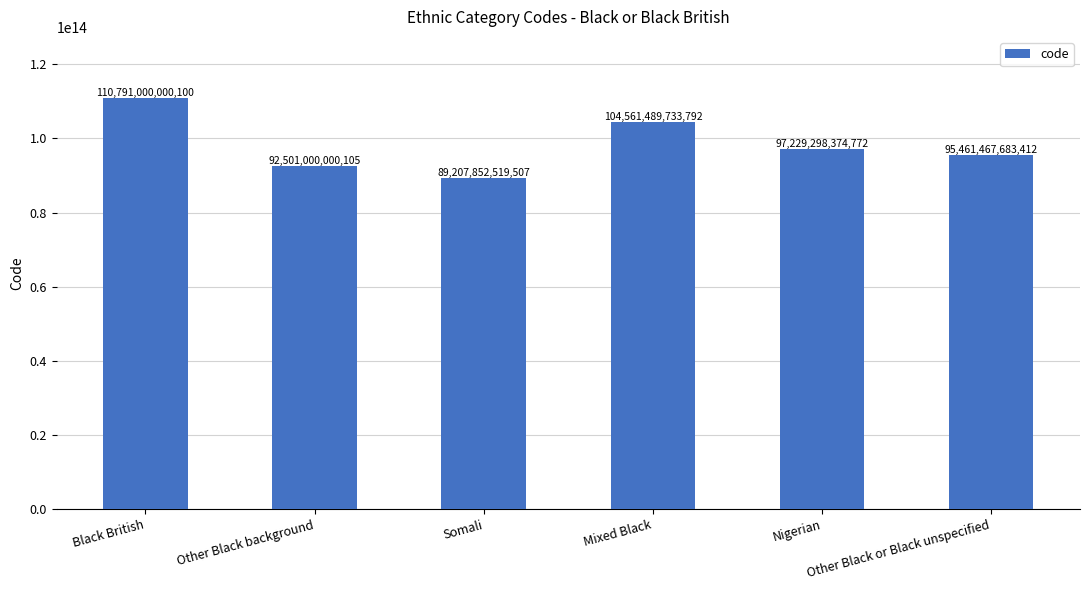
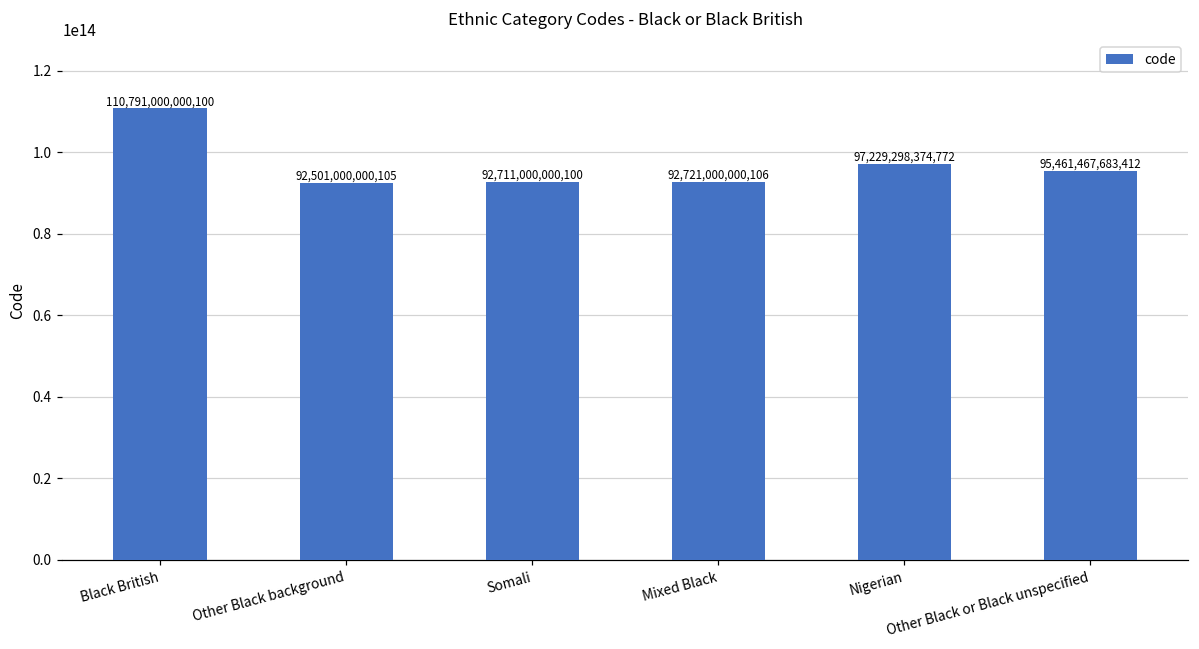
Somali: 89,207,852,519,507 -> 92,711,000,000,100
Mixed Black: 104,561,489,733,792 -> 92,721,000,000,106
